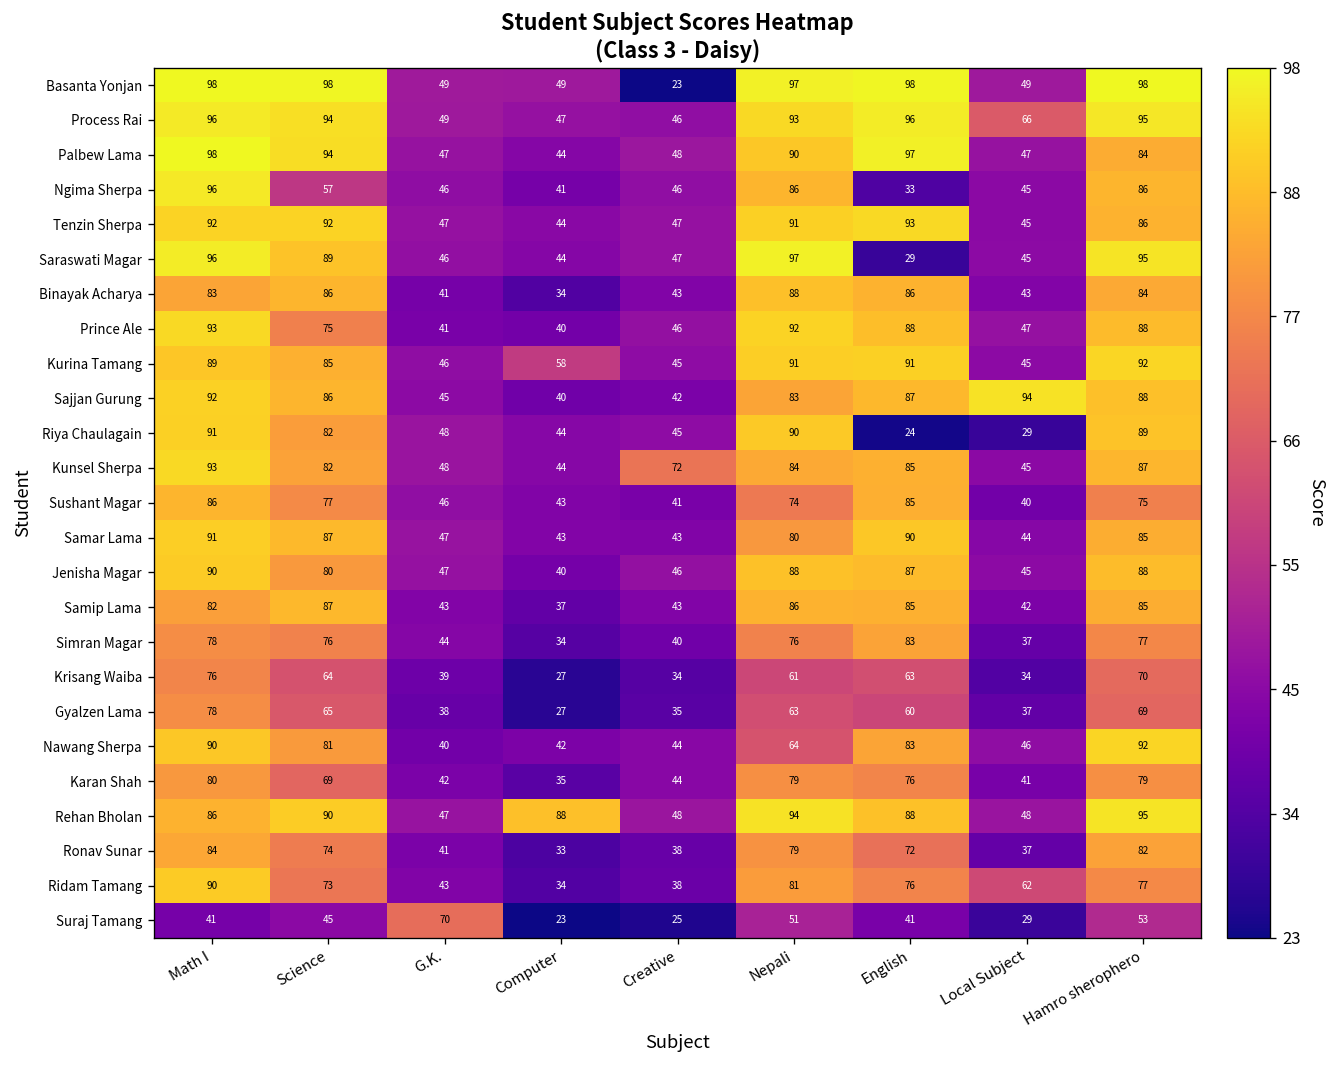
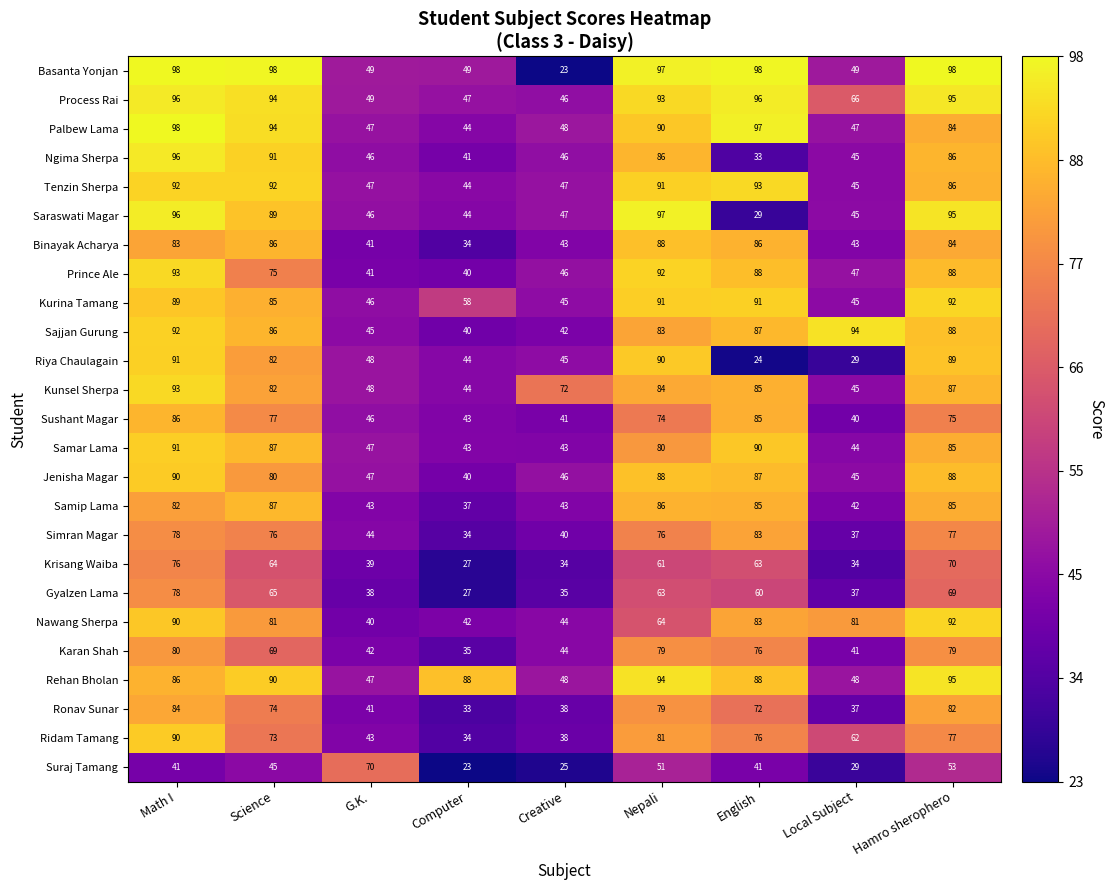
Ngima Sherpa, Science: 57 -> 91
Nawang Sherpa, Local Subject: 46 -> 81
